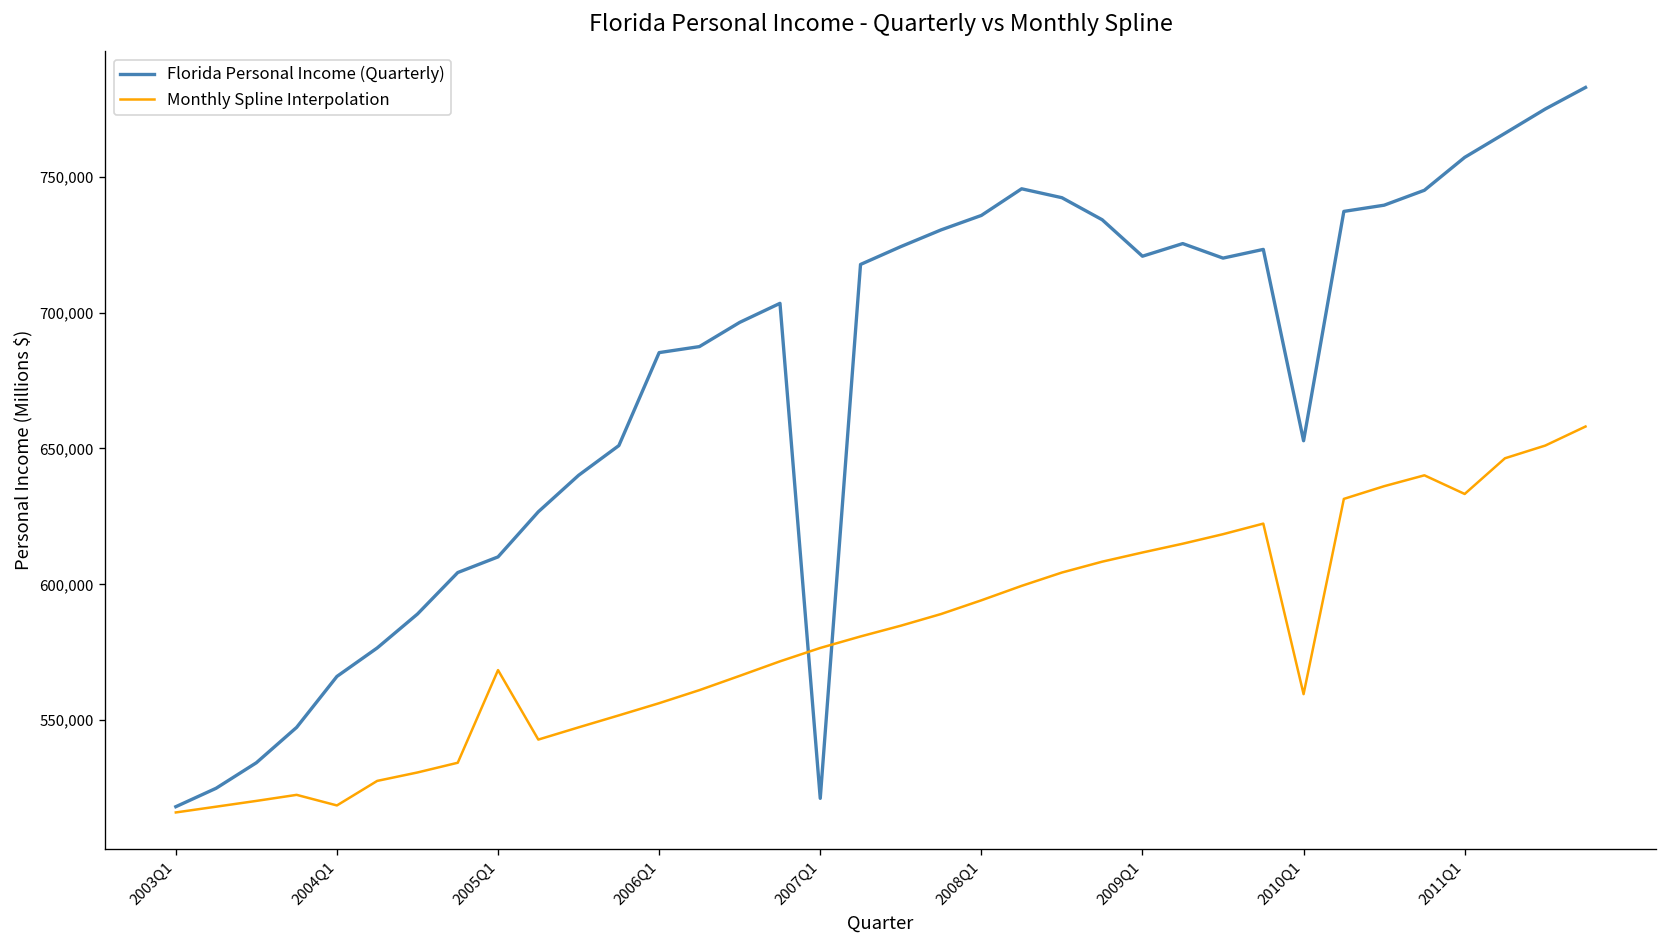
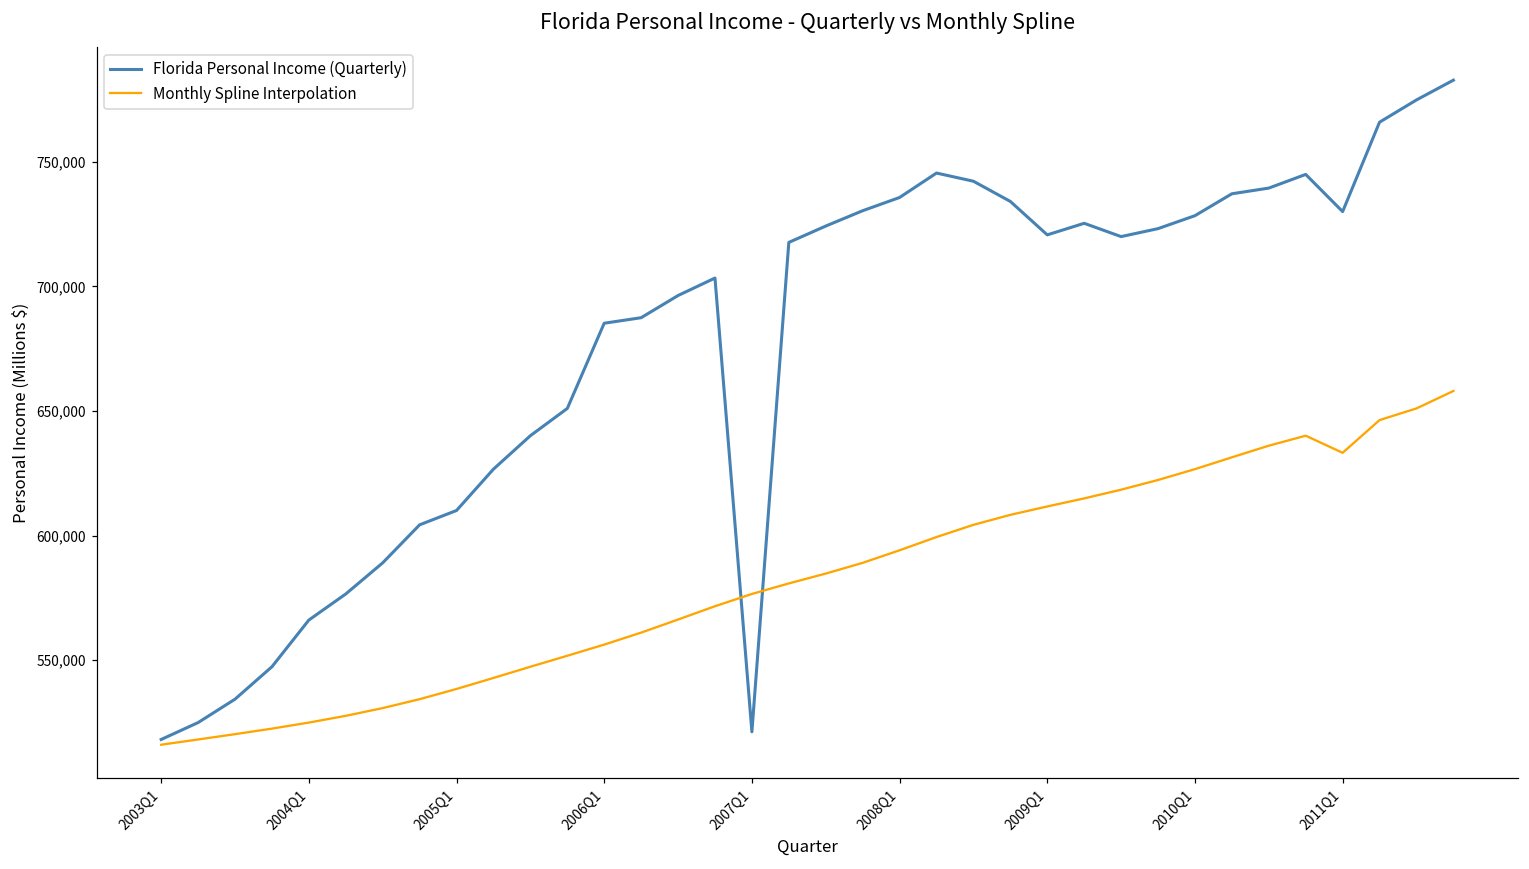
Monthly Spline Interpolation, 2004Q1: 519,000 -> 525,000
Monthly Spline Interpolation, 2005Q1: 568,000 -> 538,000
Florida Personal Income (Quarterly), 2010Q1: 653,000 -> 728,000
Monthly Spline Interpolation, 2010Q1: 560,000 -> 627,000
Florida Personal Income (Quarterly), 2011Q1: 757,000 -> 730,000
